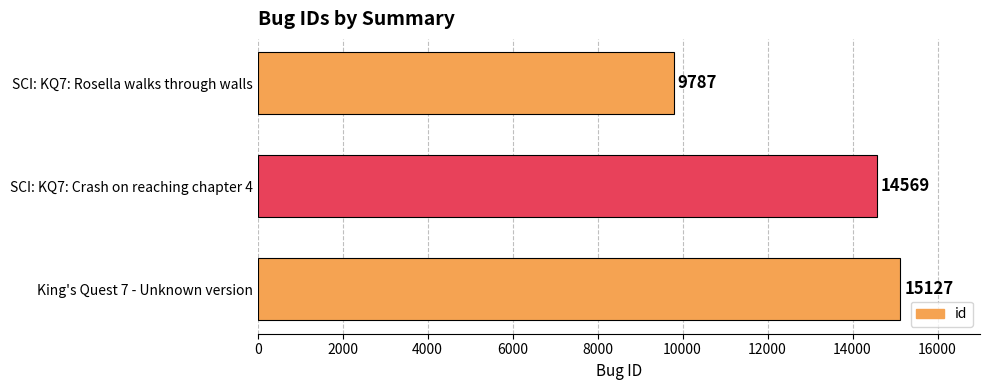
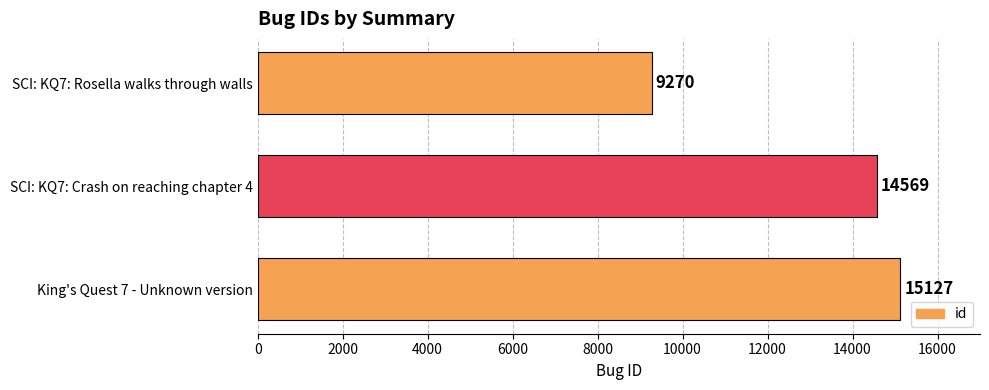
SCI: KQ7: Rosella walks through walls: 9787 -> 9270
